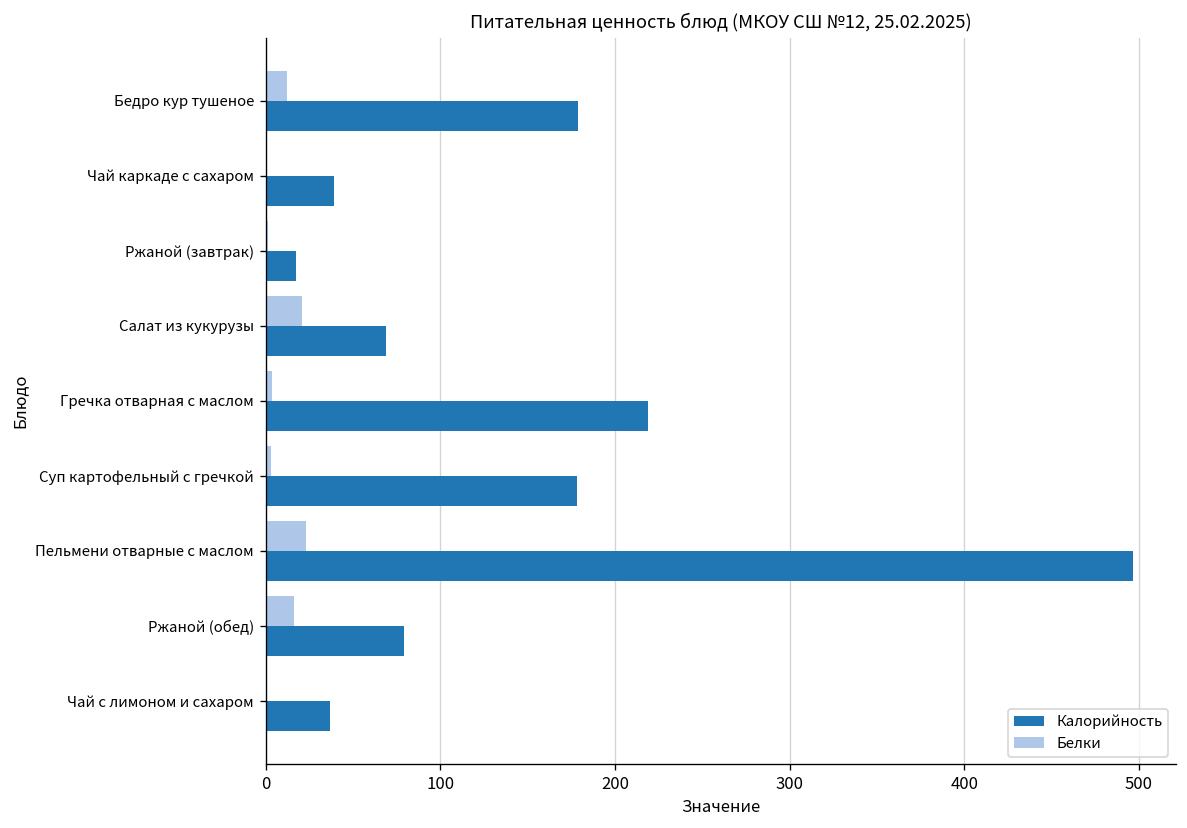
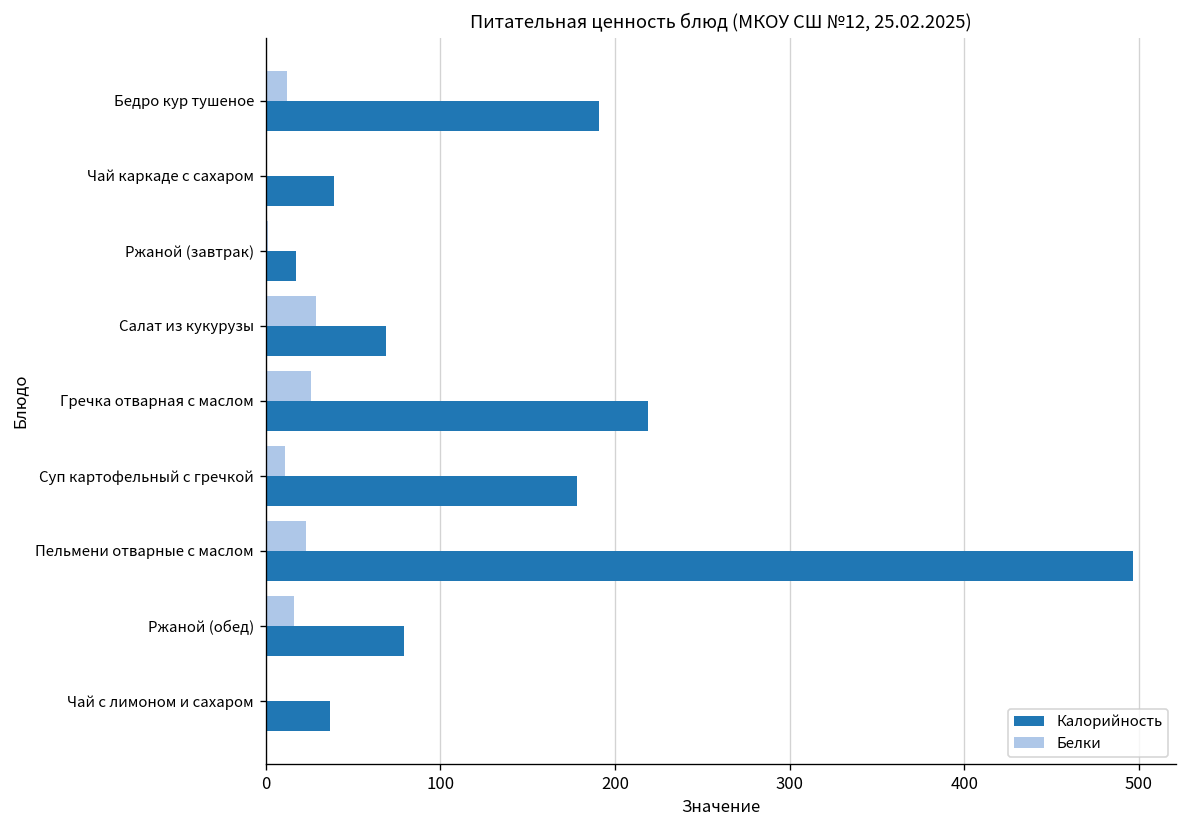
Калорийность, Бедро кур тушеное: 179 -> 191
Белки, Салат из кукурузы: 21 -> 29
Белки, Гречка отварная с маслом: 4 -> 26
Белки, Суп картофельный с гречкой: 3 -> 11
